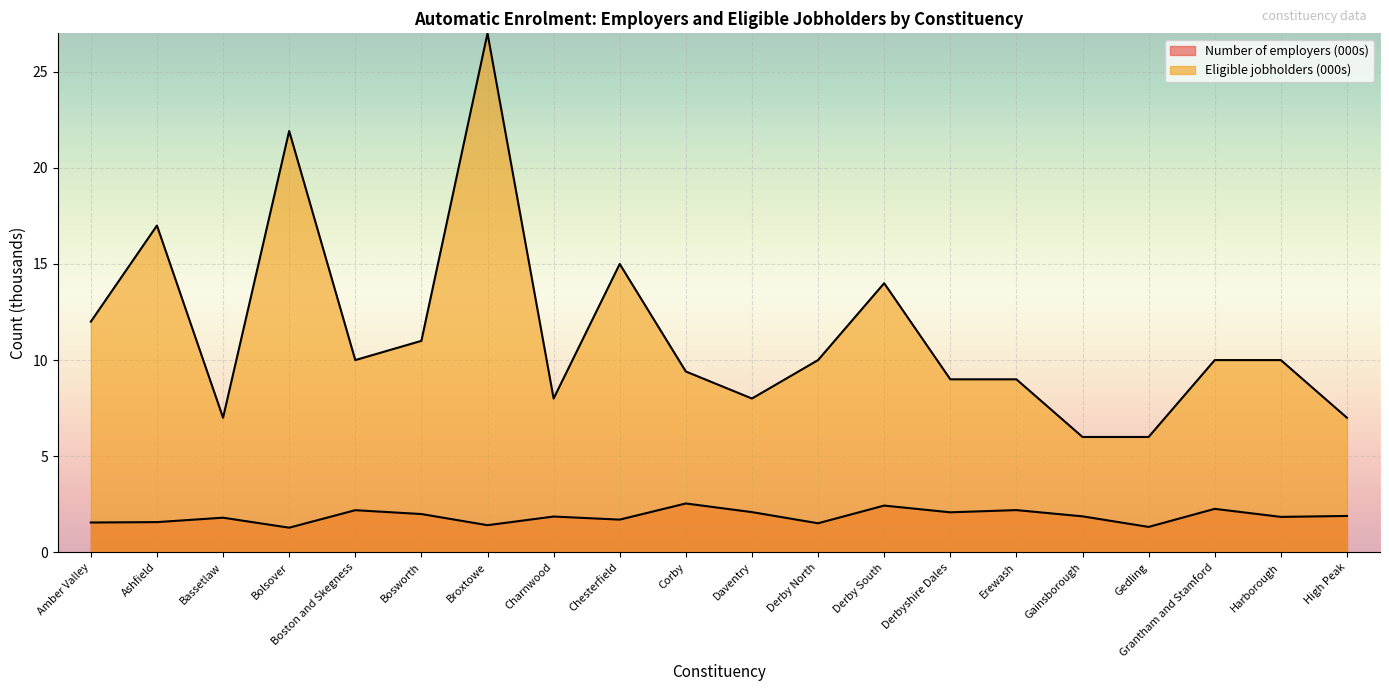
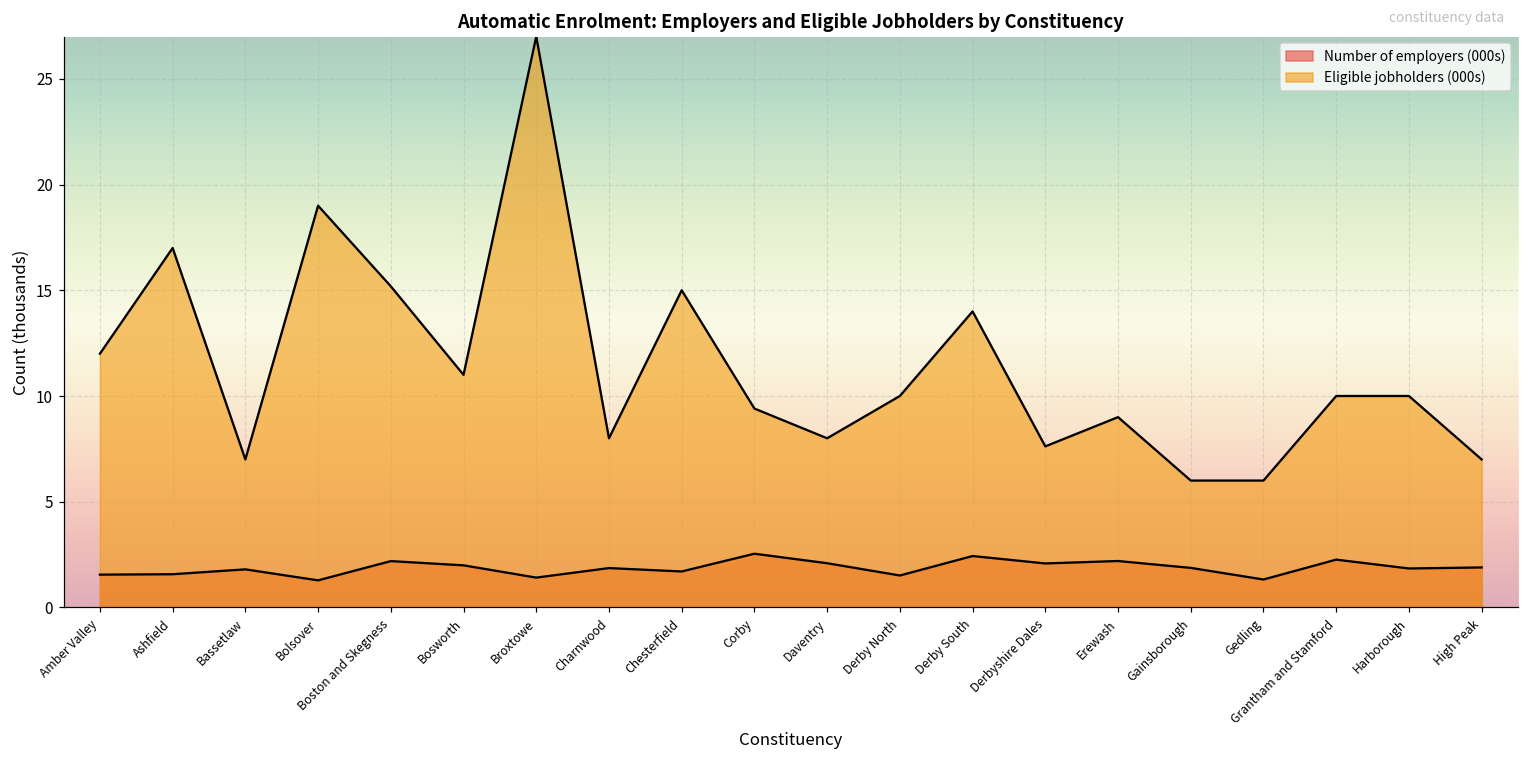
Eligible jobholders (000s), Bolsover: 21.9 -> 19.0
Eligible jobholders (000s), Boston and Skegness: 10.0 -> 15.2
Eligible jobholders (000s), Derbyshire Dales: 9.0 -> 7.6
